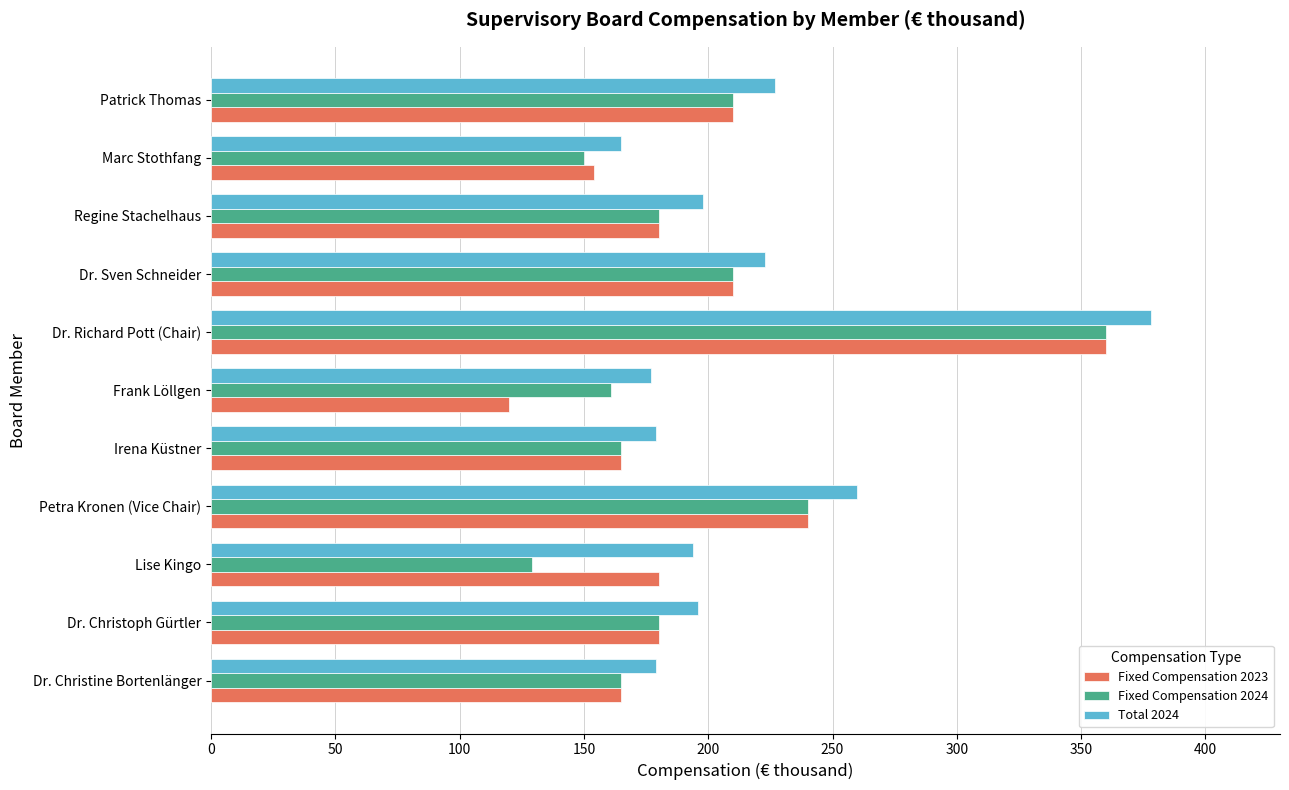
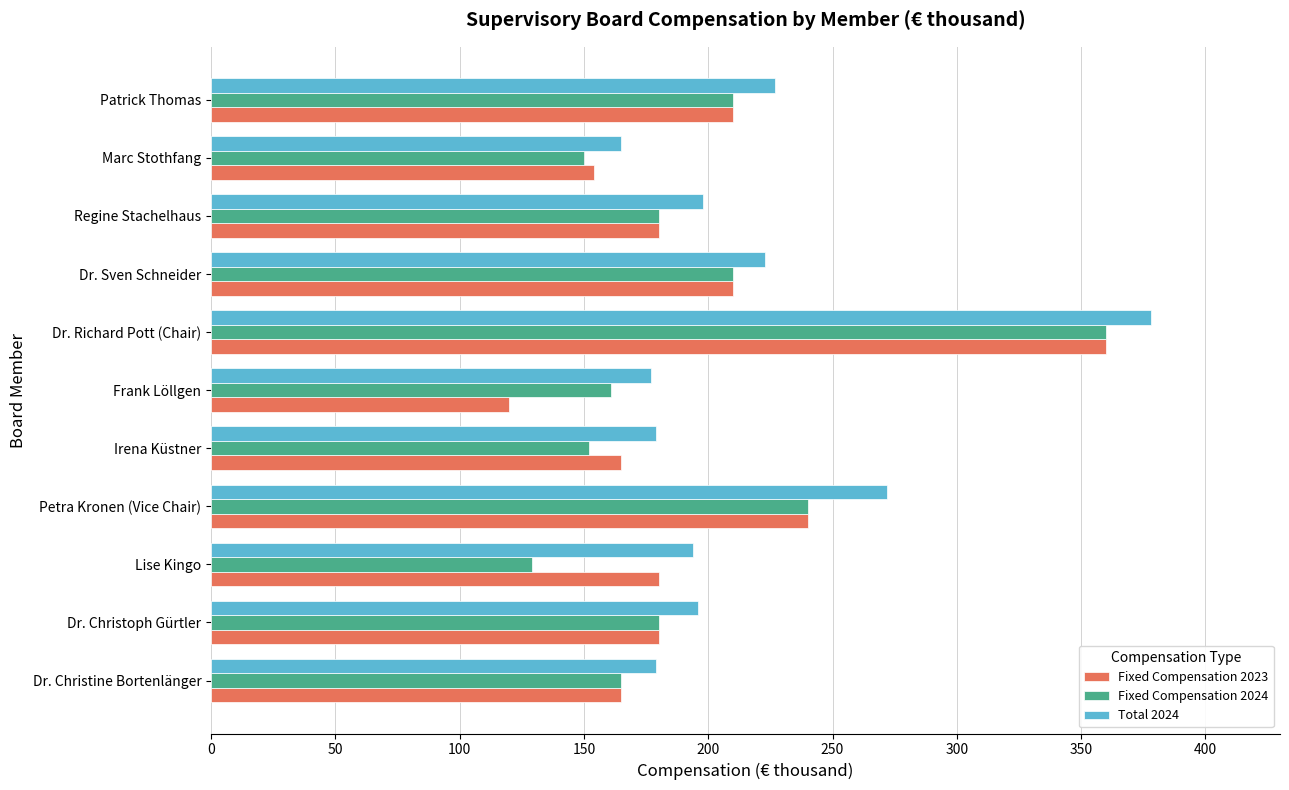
Fixed Compensation 2024, Irena Küstner: 165 -> 152
Total 2024, Petra Kronen (Vice Chair): 260 -> 272
